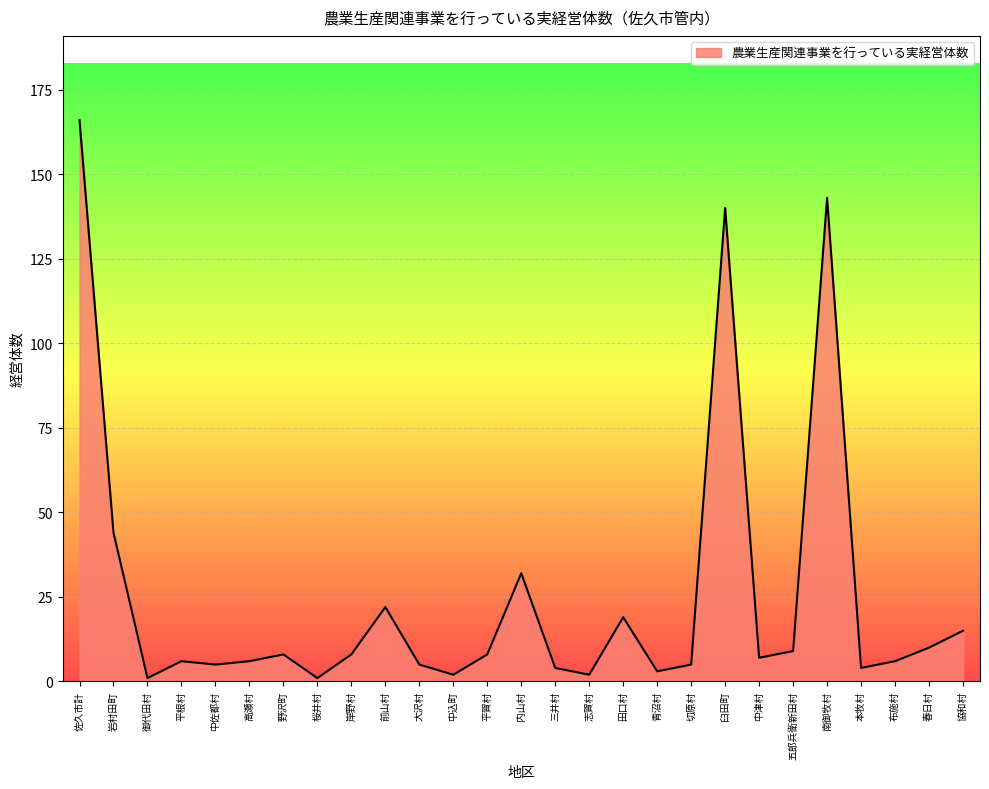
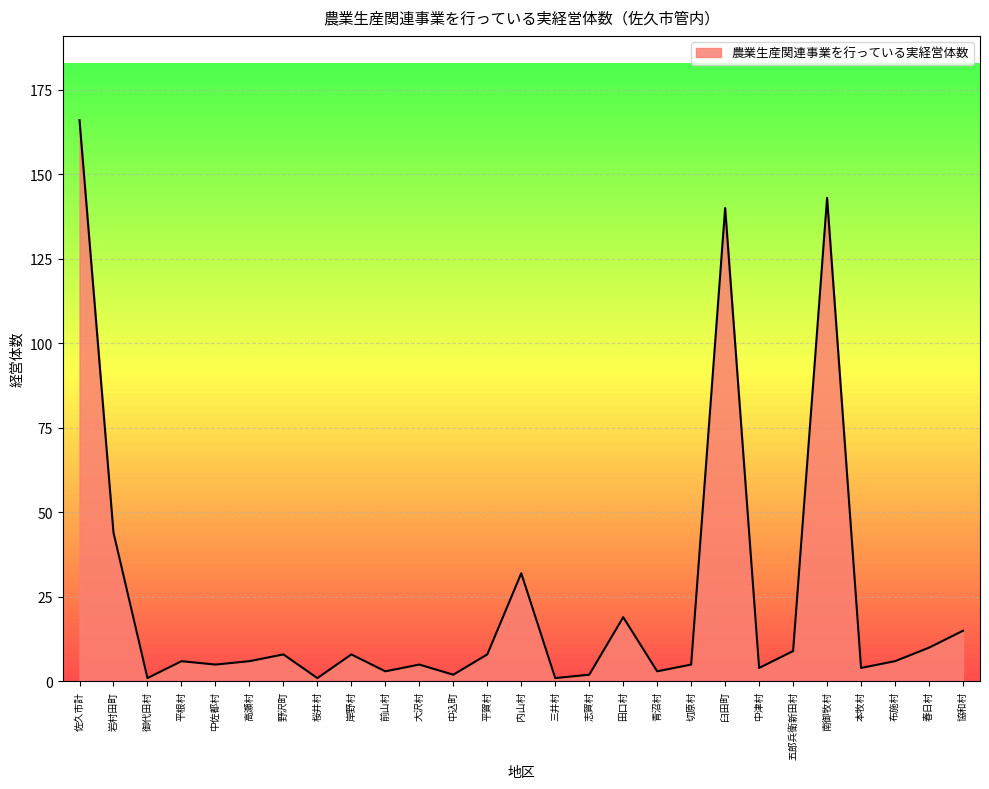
前山村: 22 -> 3
三井村: 4 -> 1
中津村: 7 -> 4
